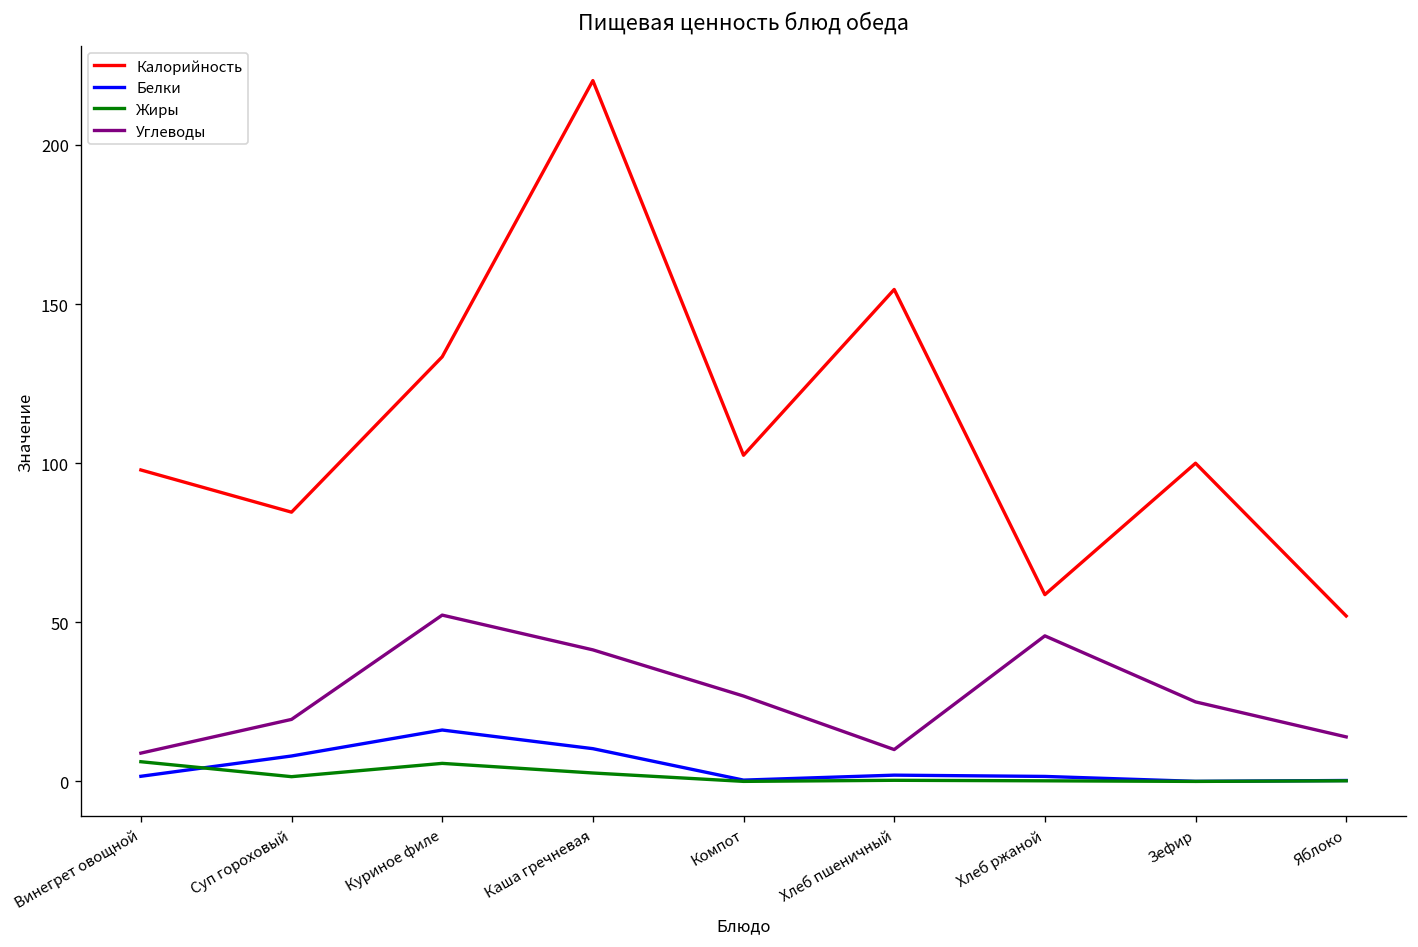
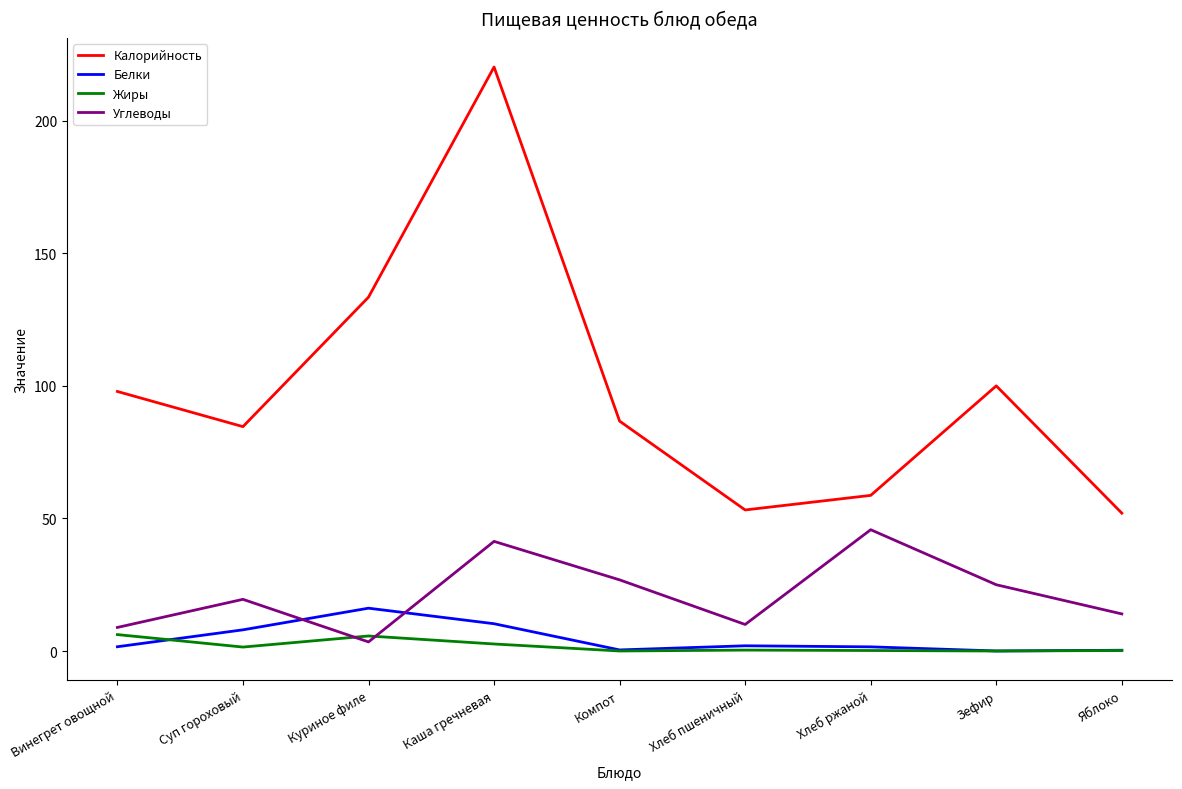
Углеводы, Куриное филе: 52 -> 3
Калорийность, Компот: 103 -> 87
Калорийность, Хлеб пшеничный: 155 -> 53
